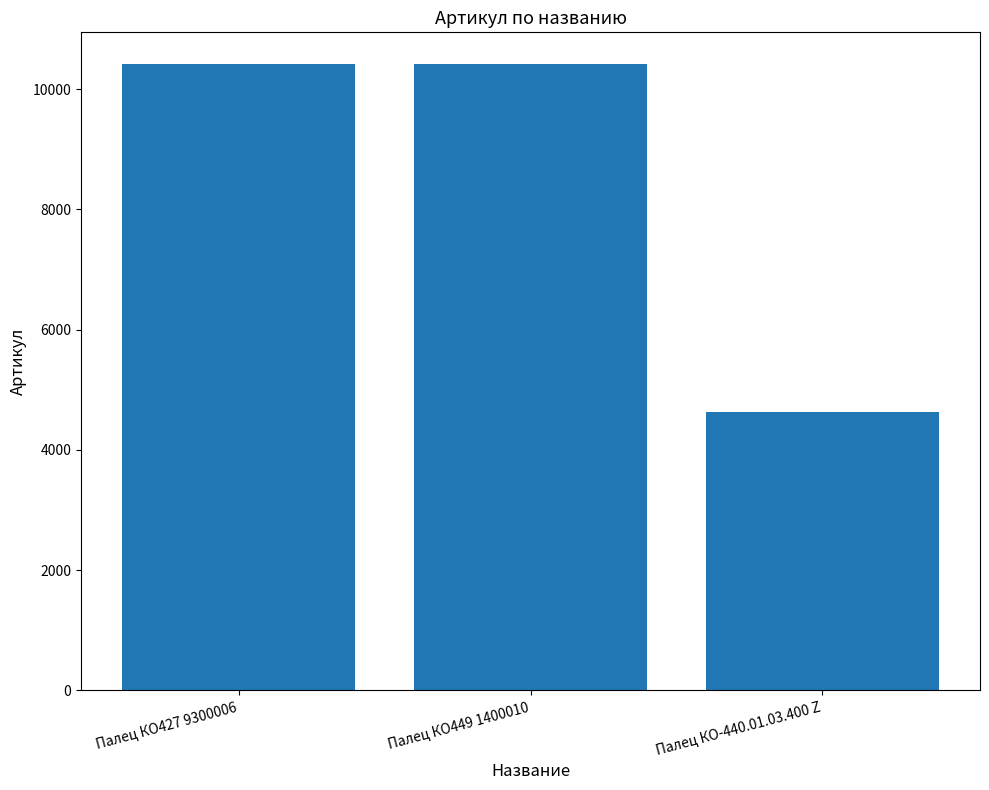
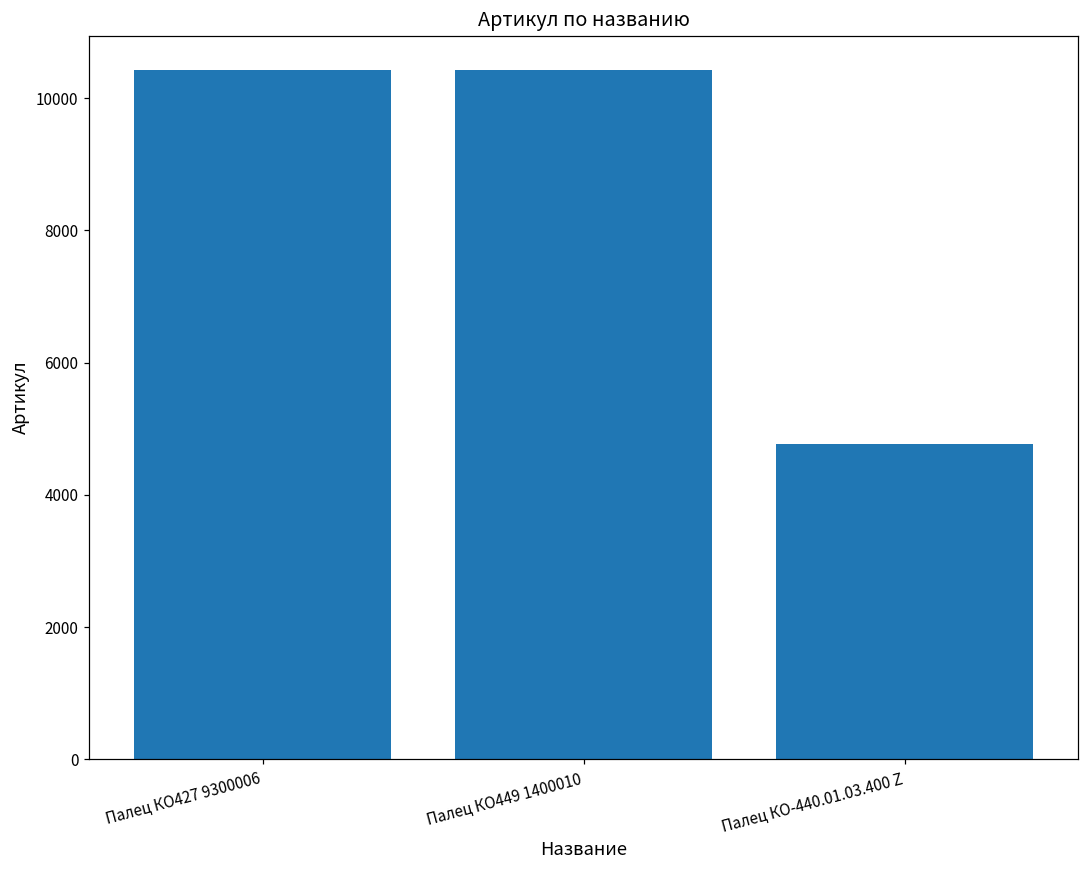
Палец КО-440.01.03.400 Z: 4600 -> 4800
